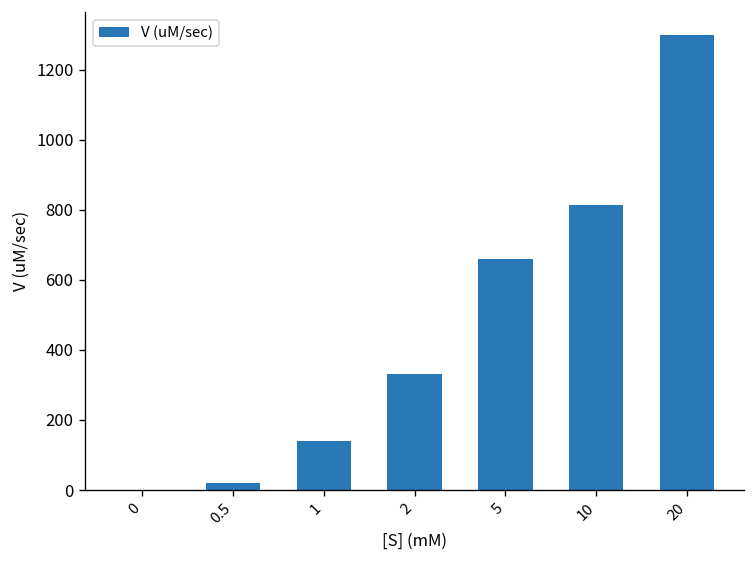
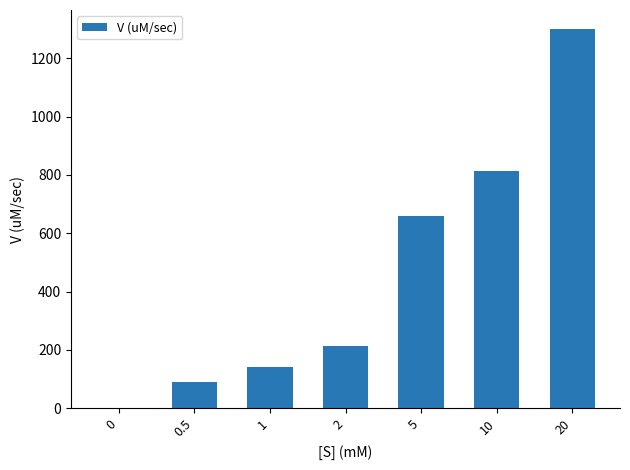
0.5: 20 -> 90
2: 330 -> 210
